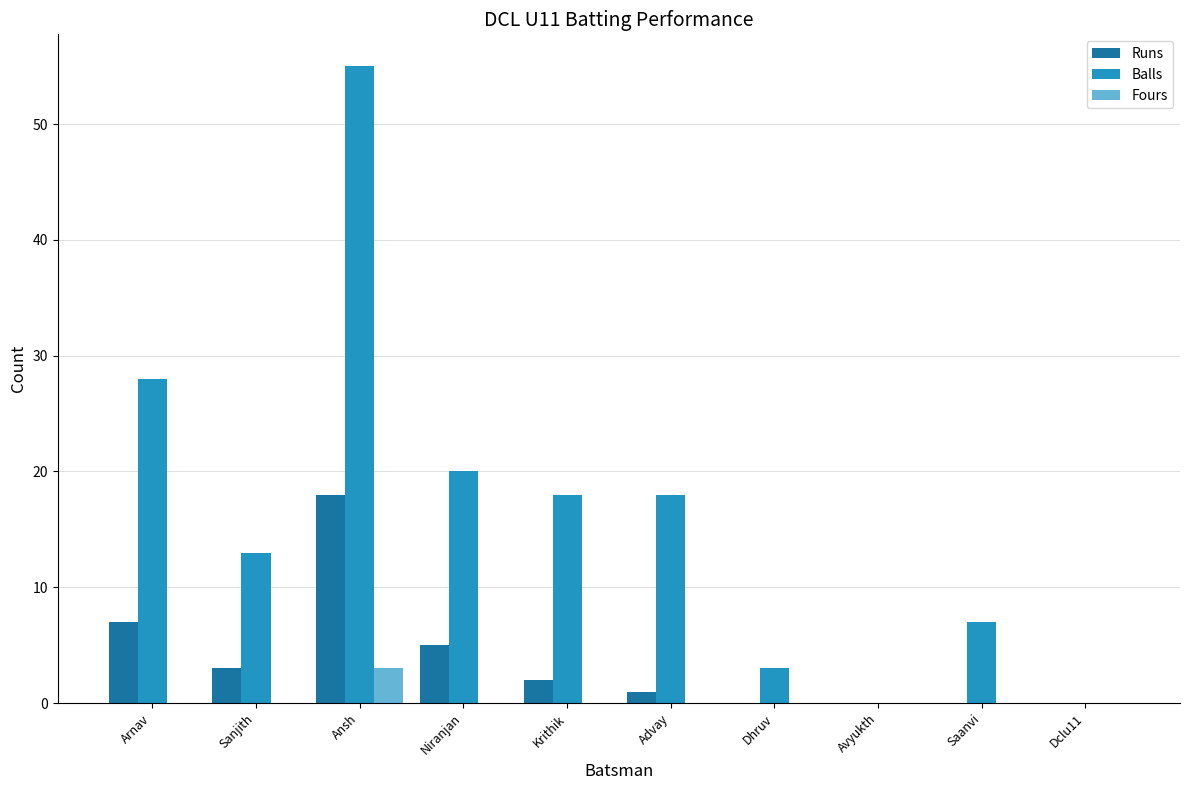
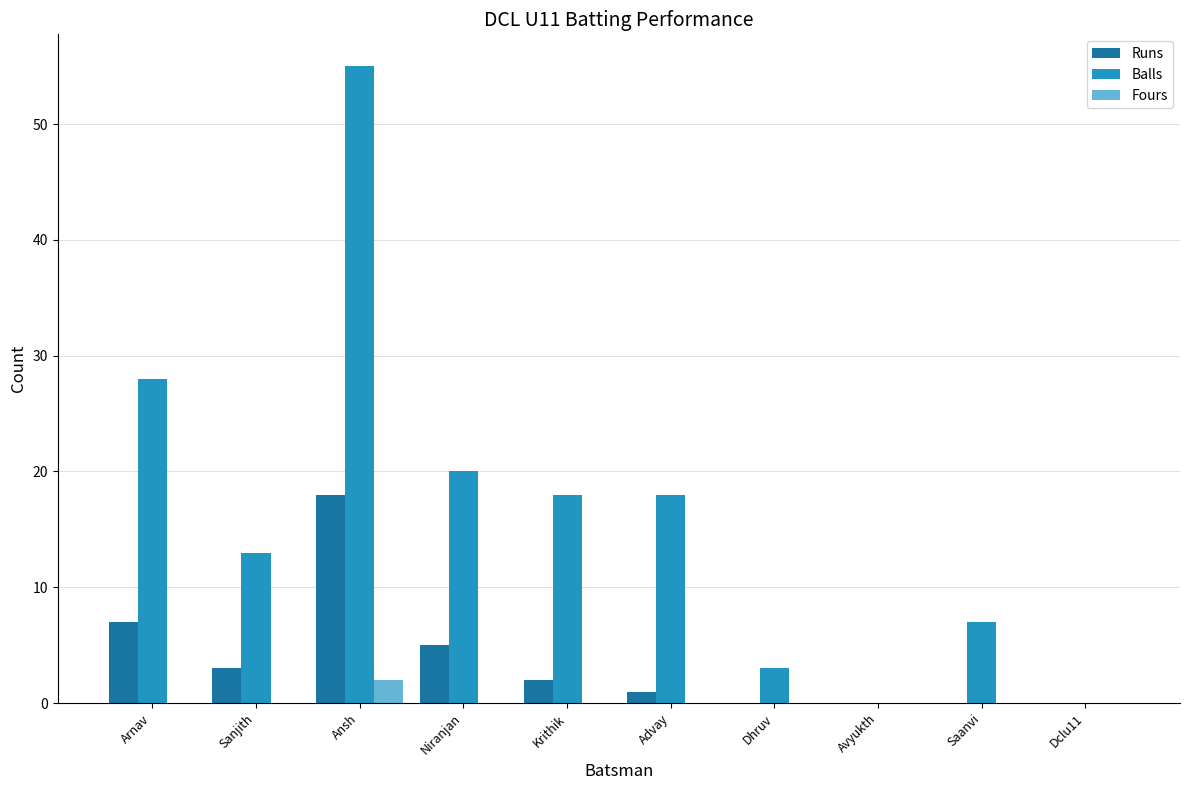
Fours, Ansh: 3 -> 2
